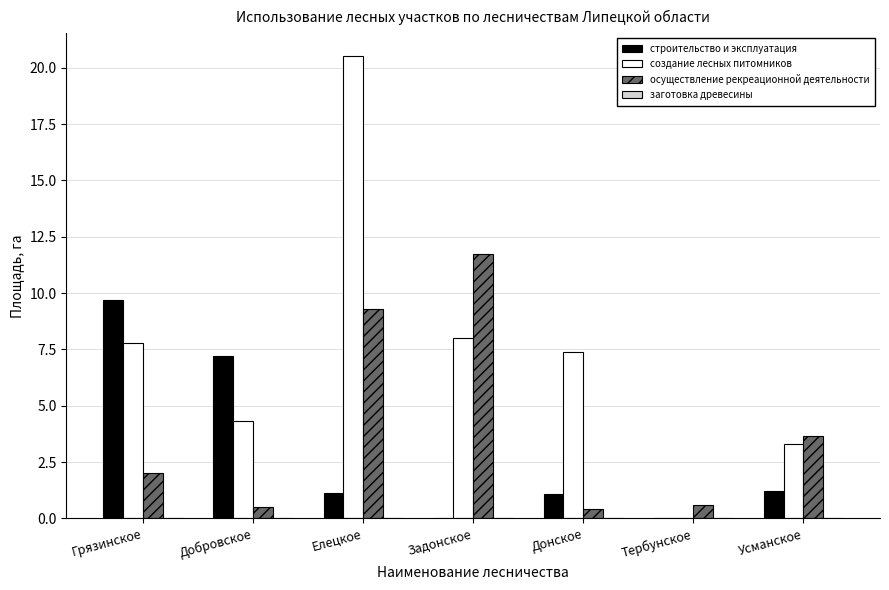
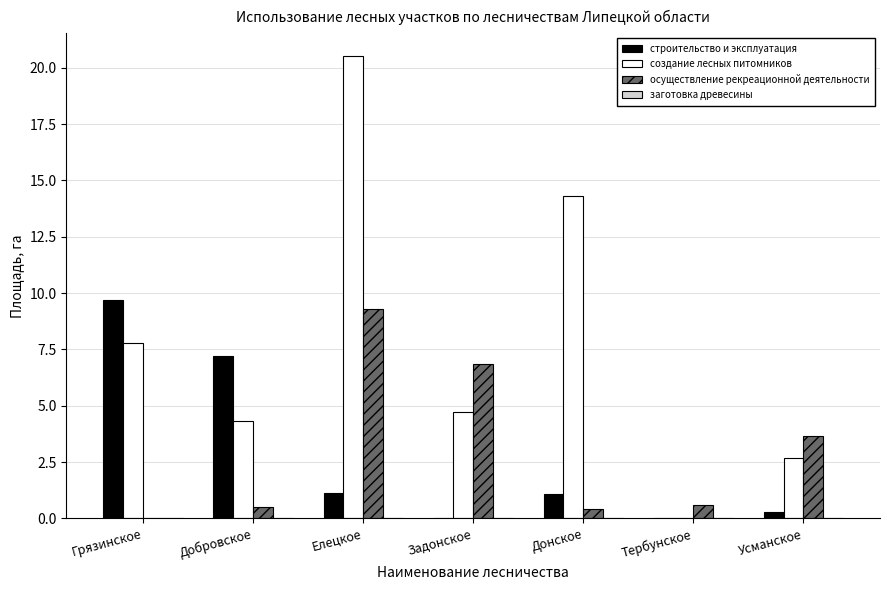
осуществление рекреационной деятельности, Грязинское: 2 -> 0
создание лесных питомников, Задонское: 8.0 -> 4.7
осуществление рекреационной деятельности, Задонское: 11.7 -> 6.8
создание лесных питомников, Донское: 7.4 -> 14.3
строительство и эксплуатация, Усманское: 1.2 -> 0.3
создание лесных питомников, Усманское: 3.3 -> 2.7
